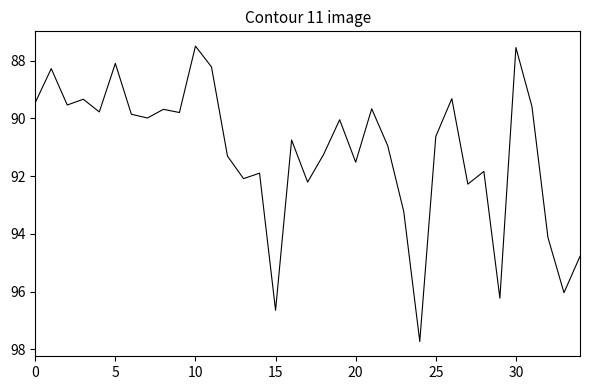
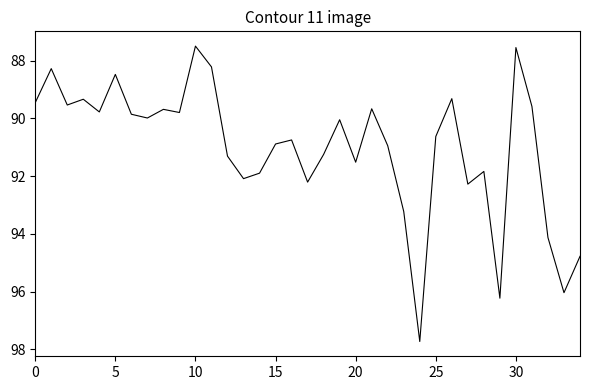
5: 88.1 -> 88.5
15: 96.7 -> 90.9
